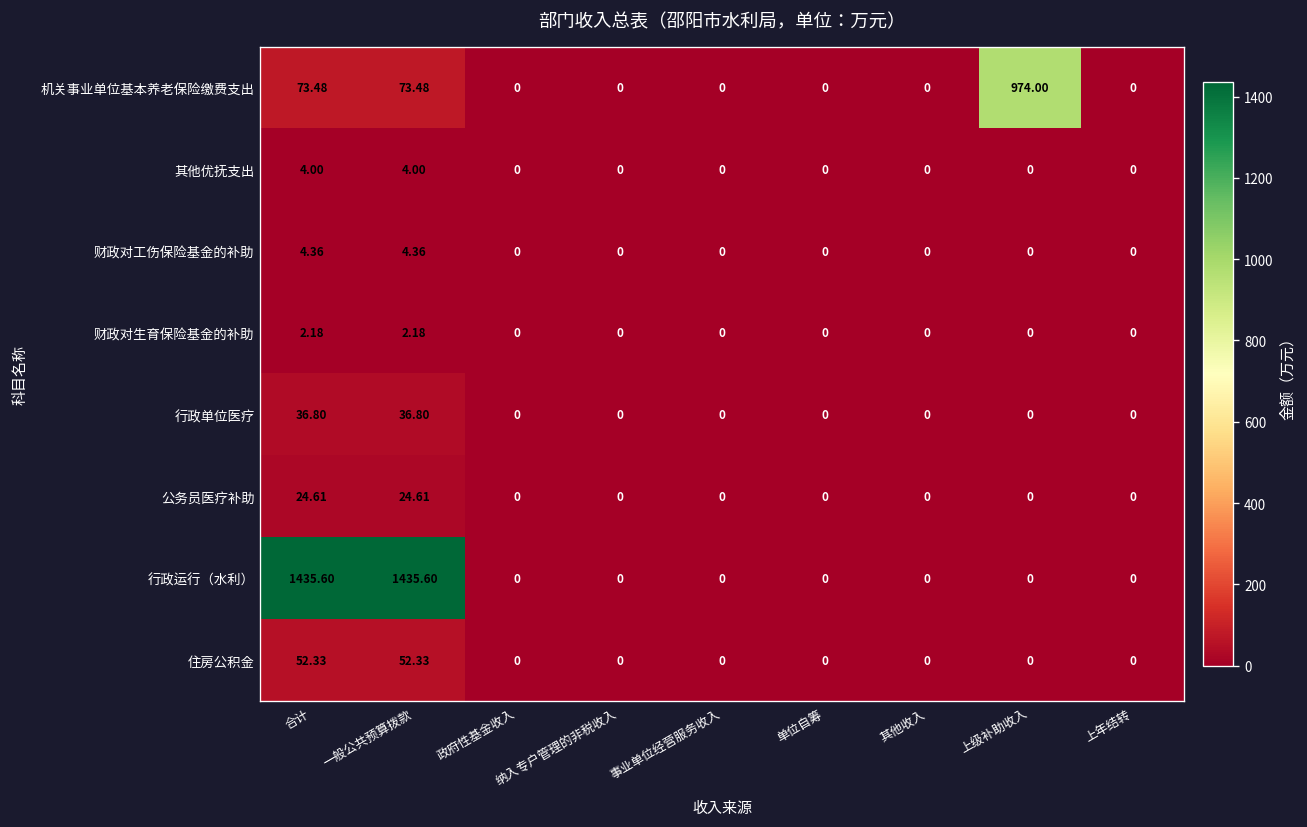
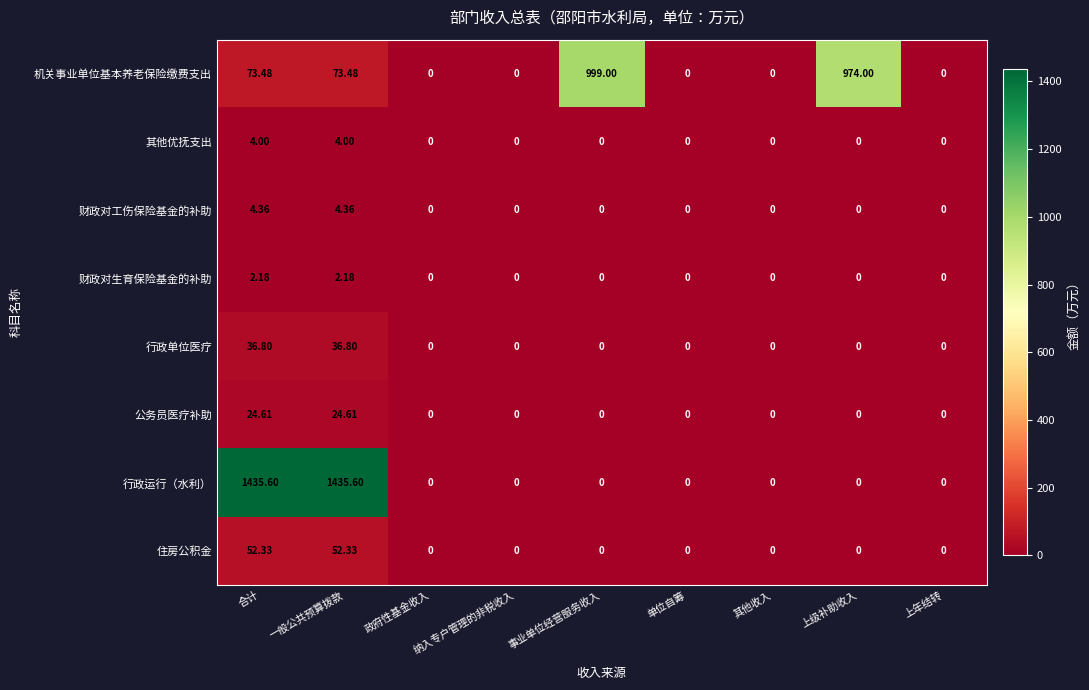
机关事业单位基本养老保险缴费支出, 事业单位经营服务收入: 0 -> 999.00
